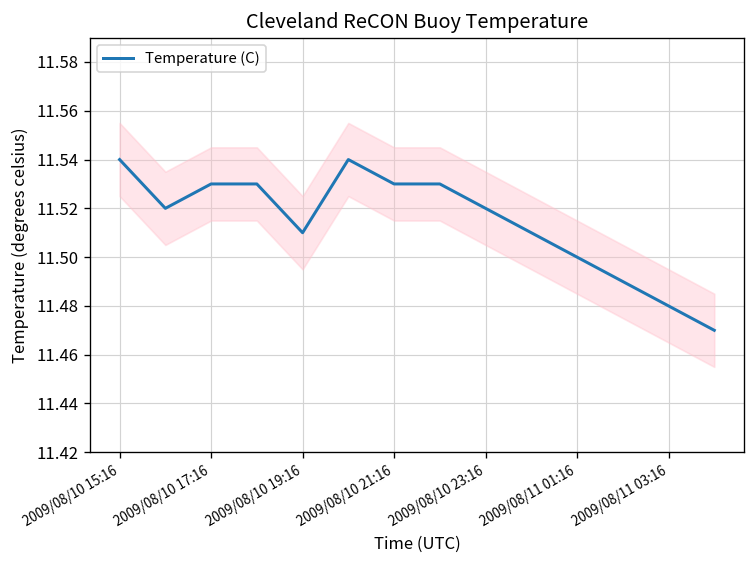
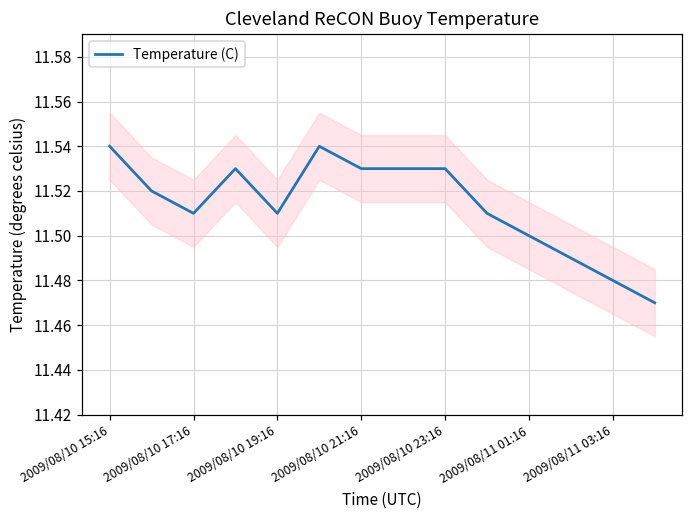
Temperature (C), 2009/08/10 17:16: 11.53 -> 11.51
Temperature (C), 2009/08/10 23:16: 11.52 -> 11.53
